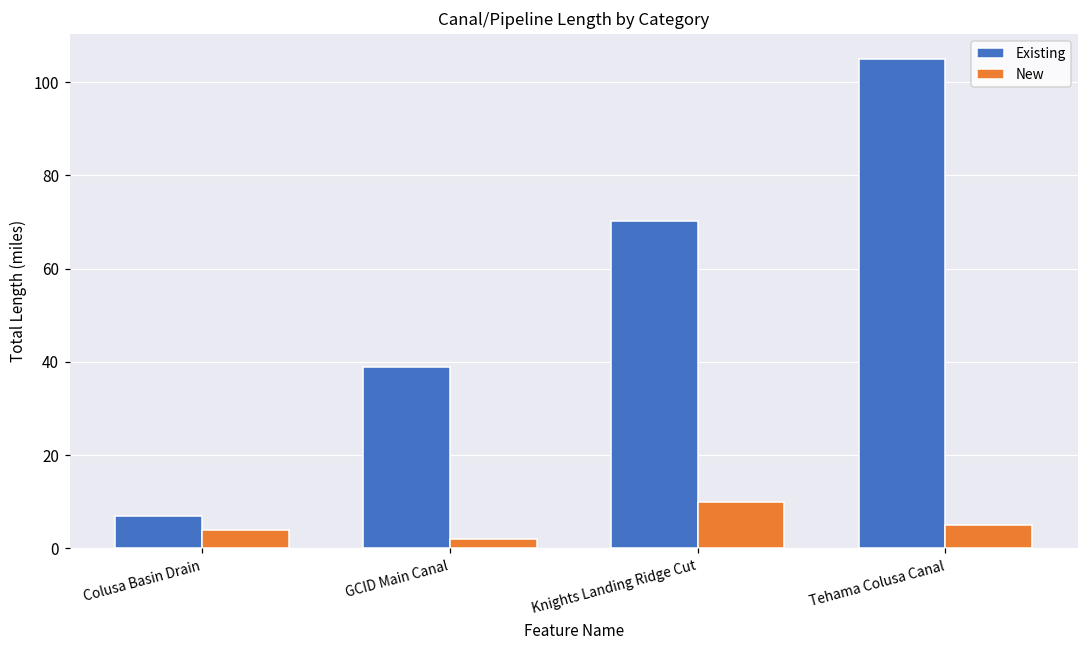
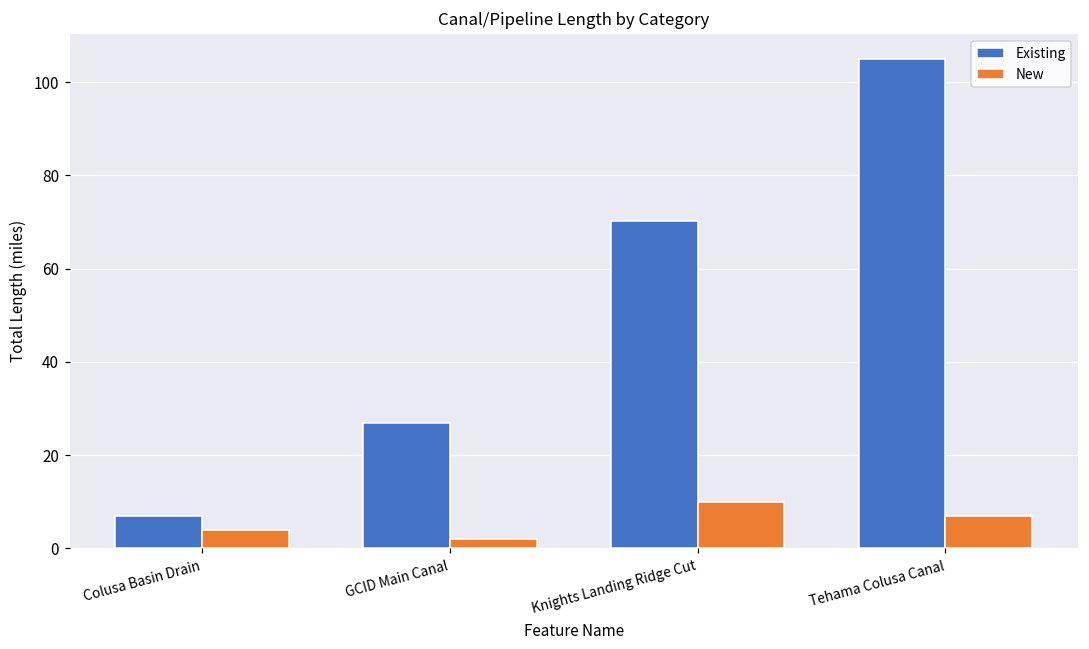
Existing, GCID Main Canal: 39 -> 27
New, Tehama Colusa Canal: 5 -> 7
